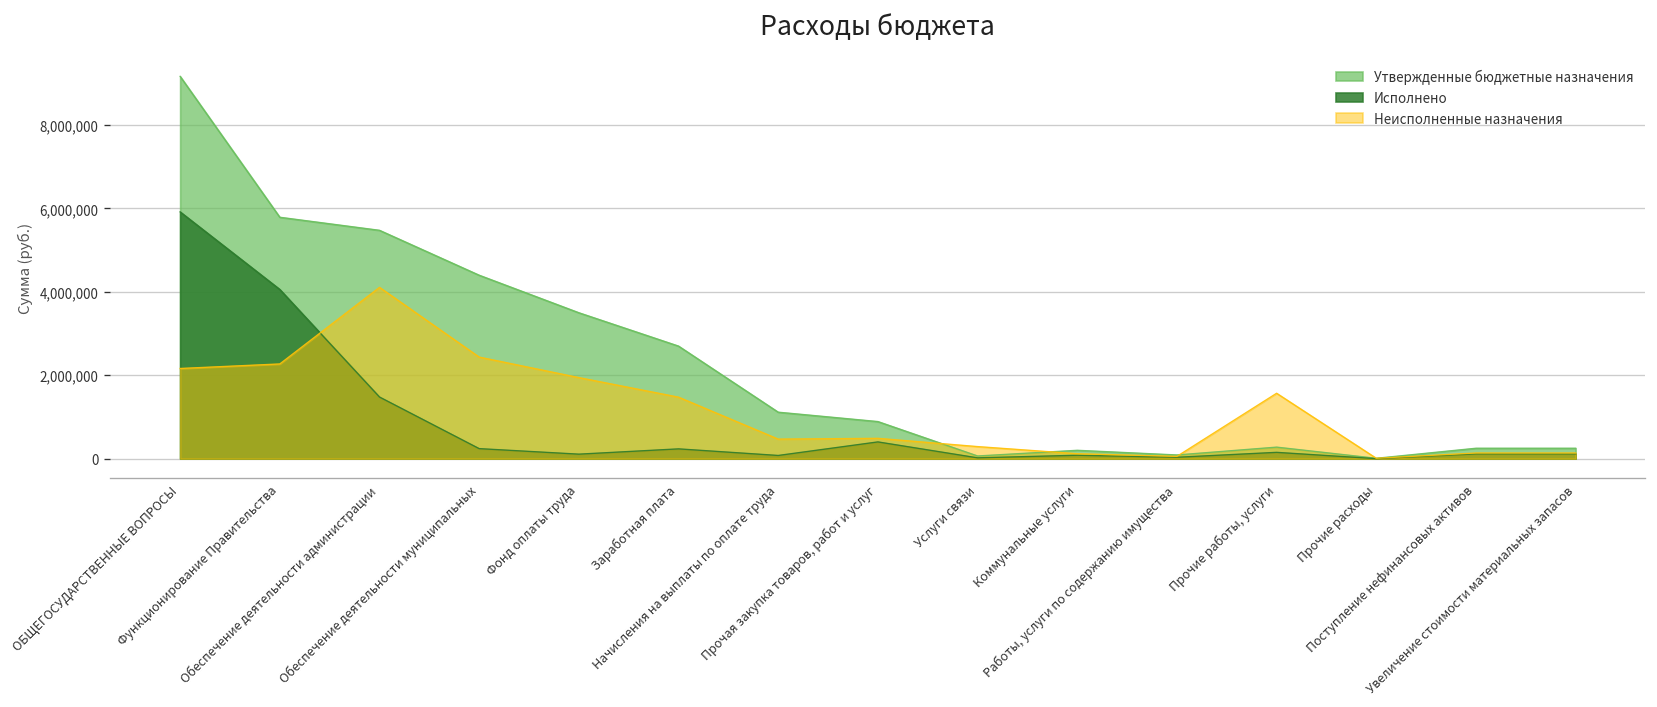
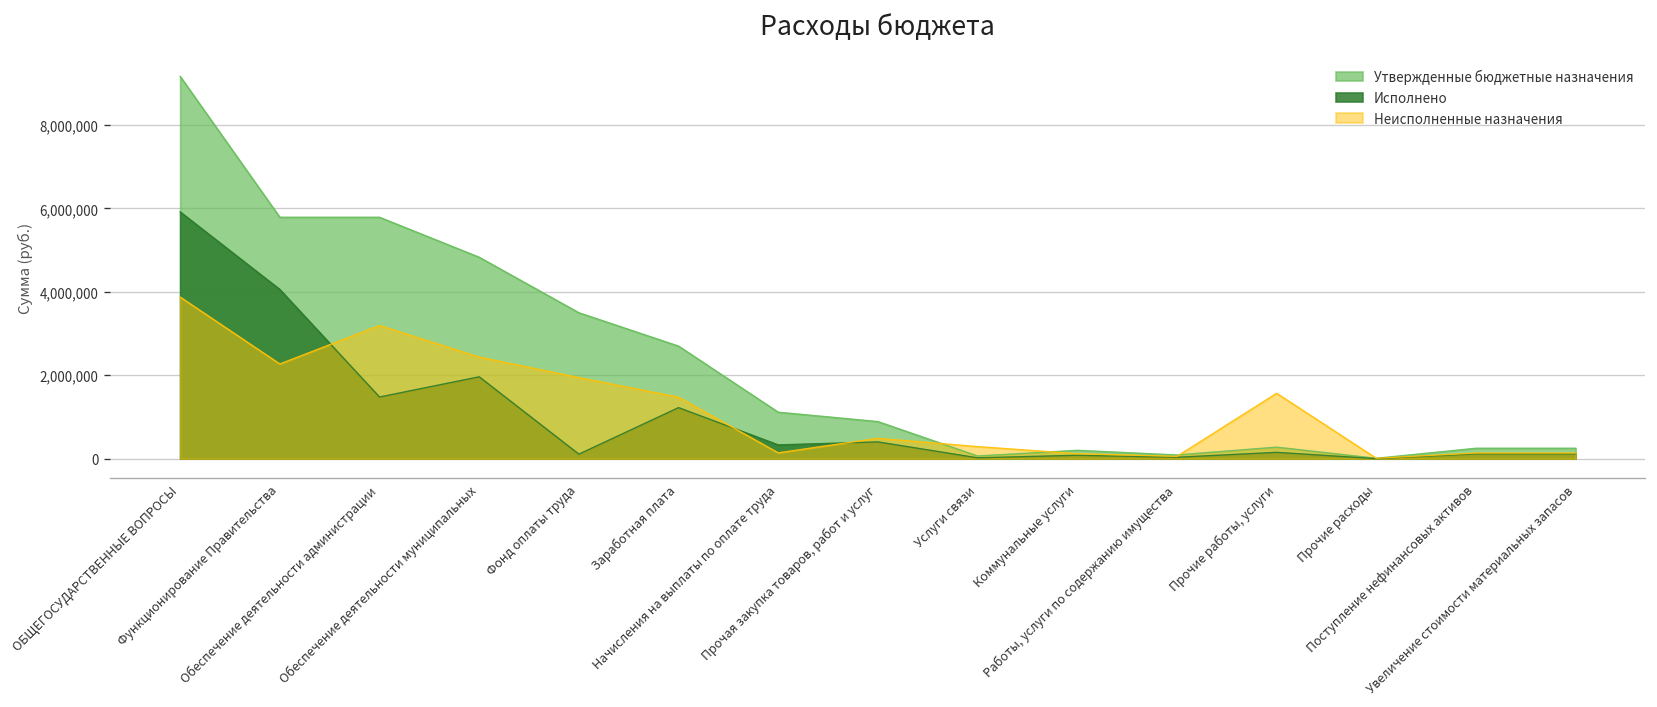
Неисполненные назначения, ОБЩЕГОСУДАРСТВЕННЫЕ ВОПРОСЫ: 2,200,000 -> 3,900,000
Утвержденные бюджетные назначения, Обеспечение деятельности администрации: 5,500,000 -> 5,800,000
Неисполненные назначения, Обеспечение деятельности администрации: 4,100,000 -> 3,200,000
Утвержденные бюджетные назначения, Обеспечение деятельности муниципальных: 4,400,000 -> 4,800,000
Исполнено, Обеспечение деятельности муниципальных: 200,000 -> 2,000,000
Исполнено, Заработная плата: 200,000 -> 1,200,000
Исполнено, Начисления на выплаты по оплате труда: 100,000 -> 300,000
Неисполненные назначения, Начисления на выплаты по оплате труда: 500,000 -> 100,000
